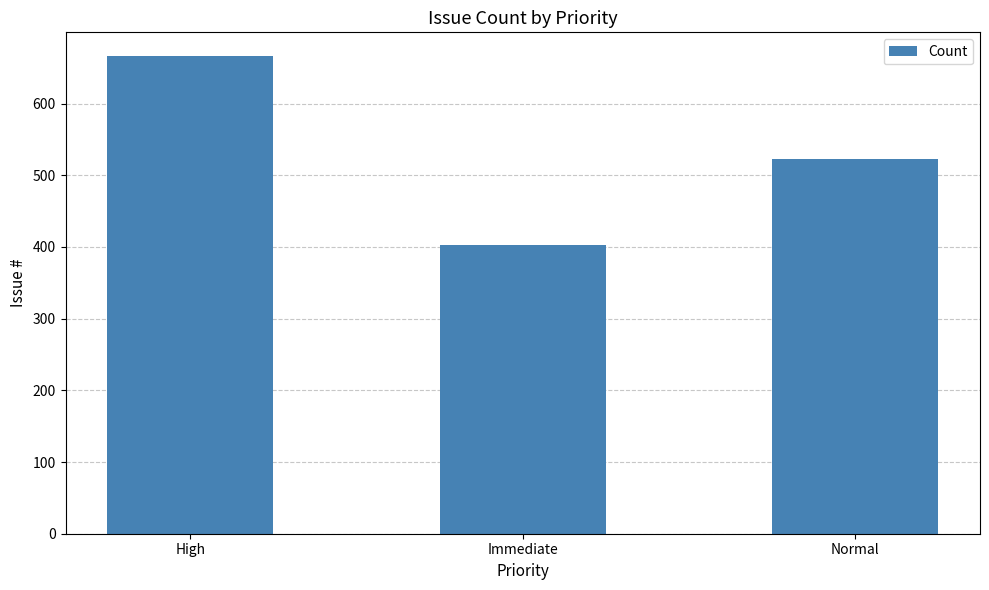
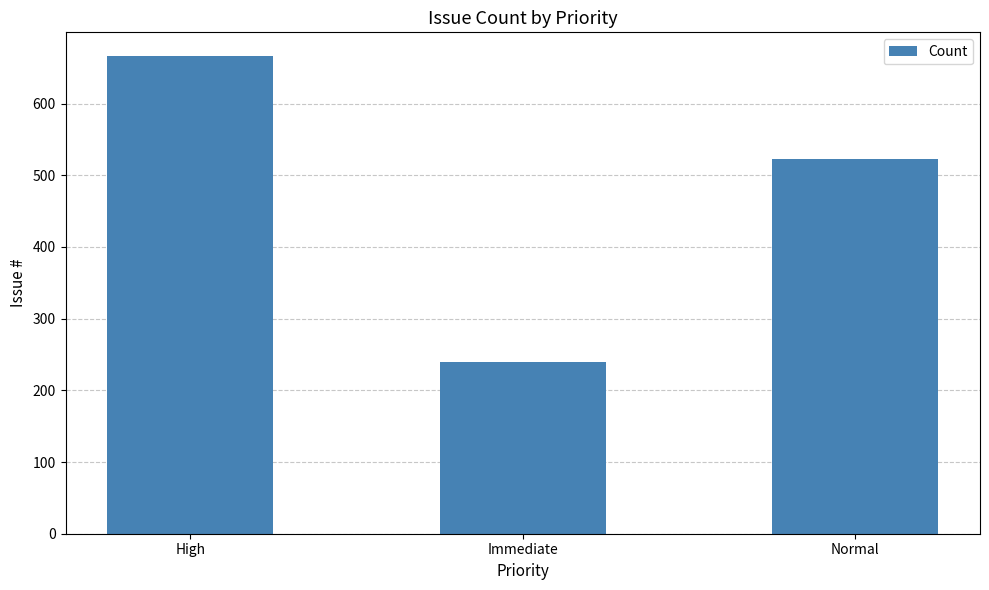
Immediate: 400 -> 240
